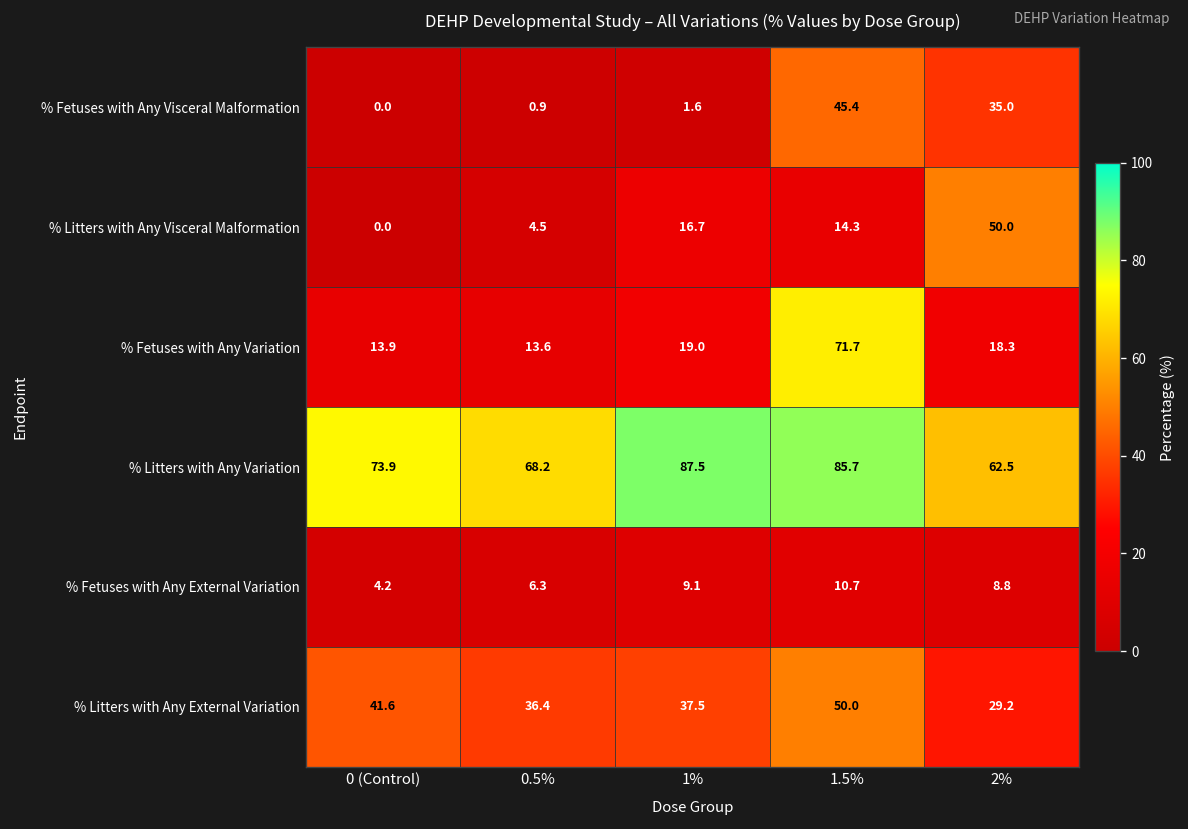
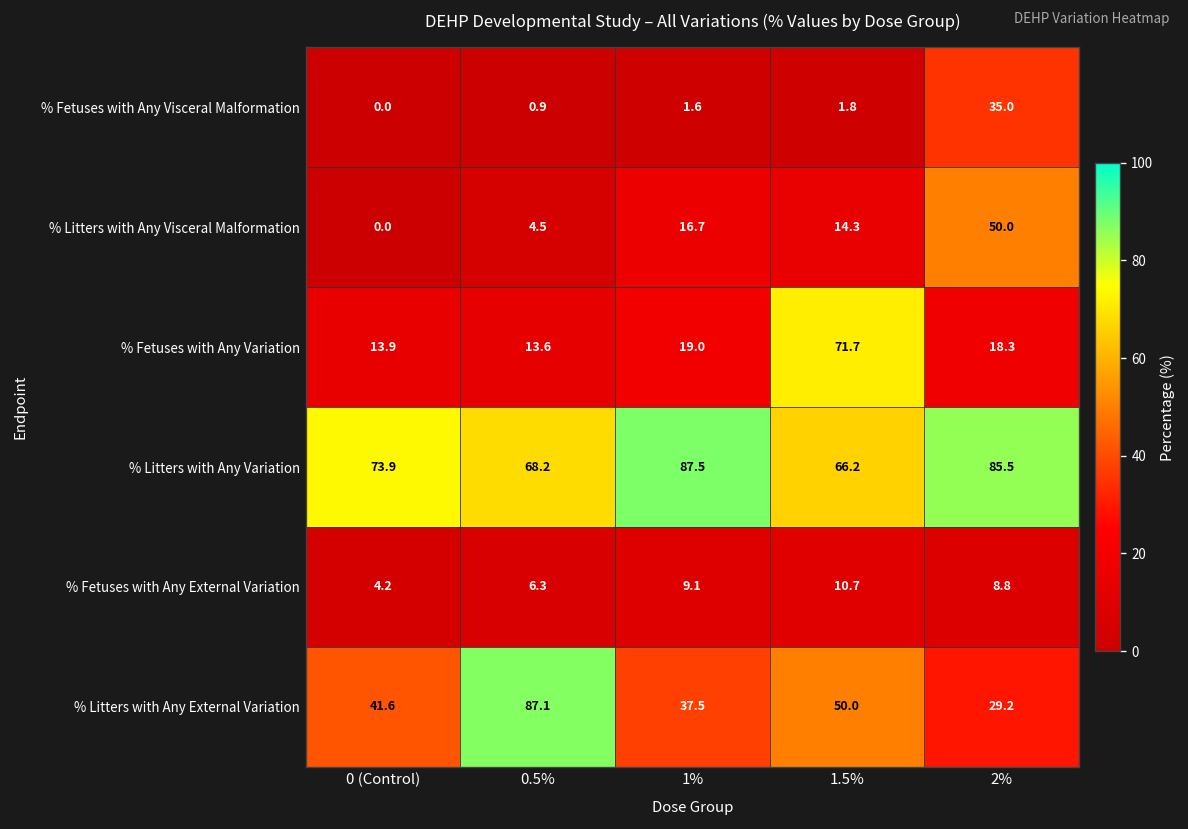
% Fetuses with Any Visceral Malformation, 1.5%: 45.4 -> 1.8
% Litters with Any Variation, 1.5%: 85.7 -> 66.2
% Litters with Any Variation, 2%: 62.5 -> 85.5
% Litters with Any External Variation, 0.5%: 36.4 -> 87.1
